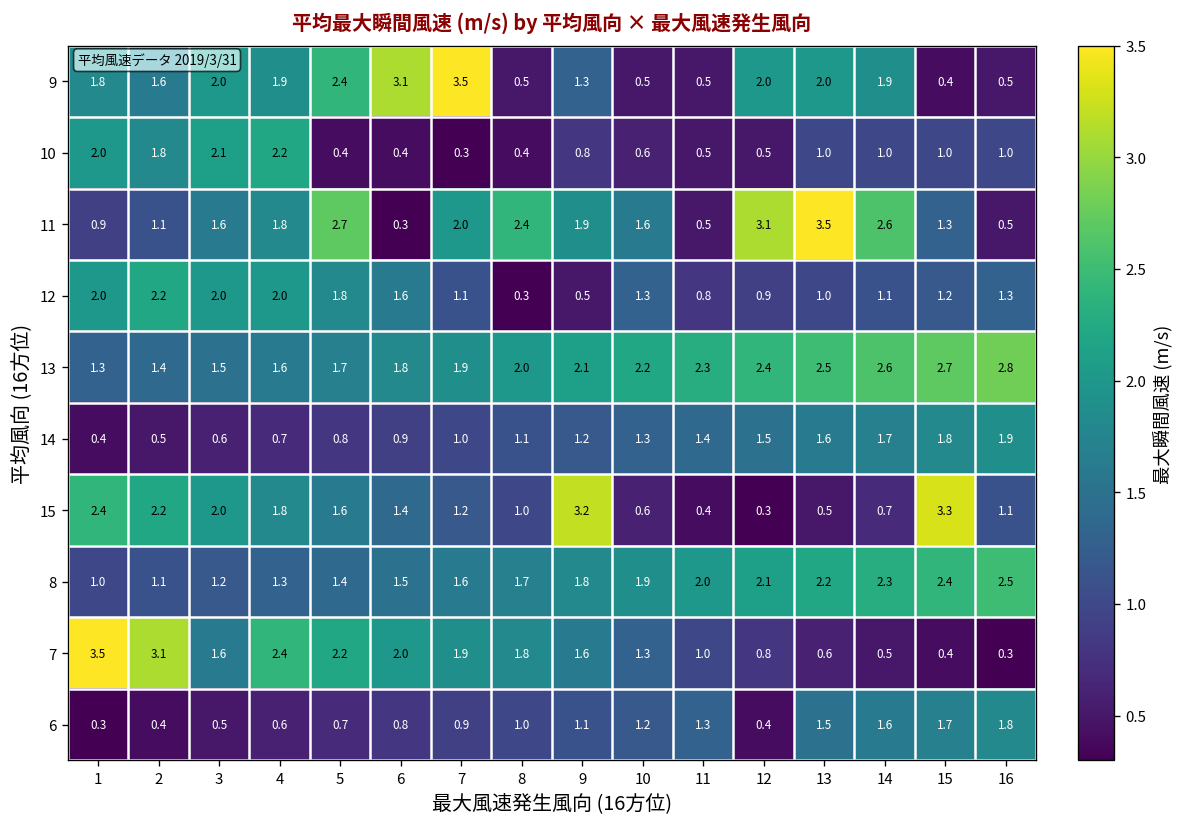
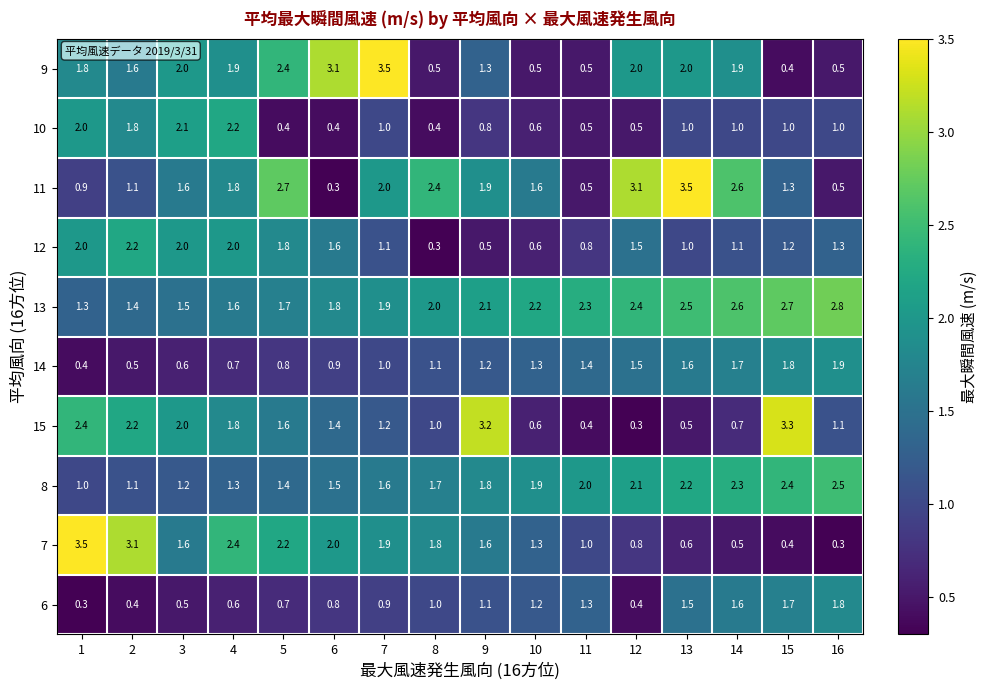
10, 7: 0.3 -> 1.0
12, 10: 1.3 -> 0.6
12, 12: 0.9 -> 1.5
